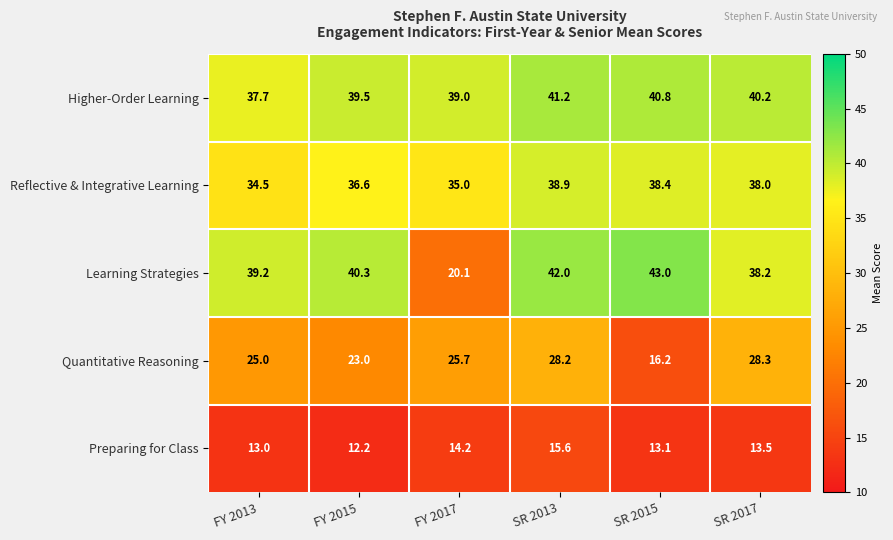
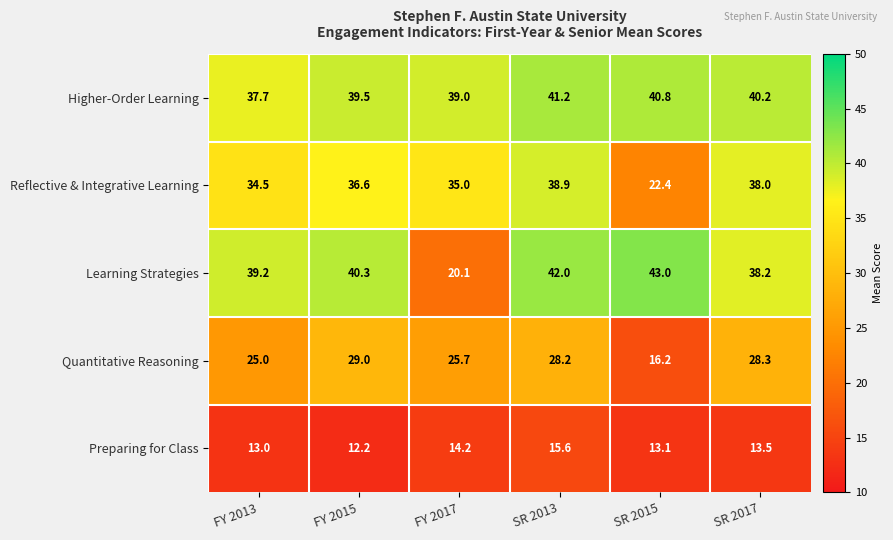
Reflective & Integrative Learning, SR 2015: 38.4 -> 22.4
Quantitative Reasoning, FY 2015: 23.0 -> 29.0
